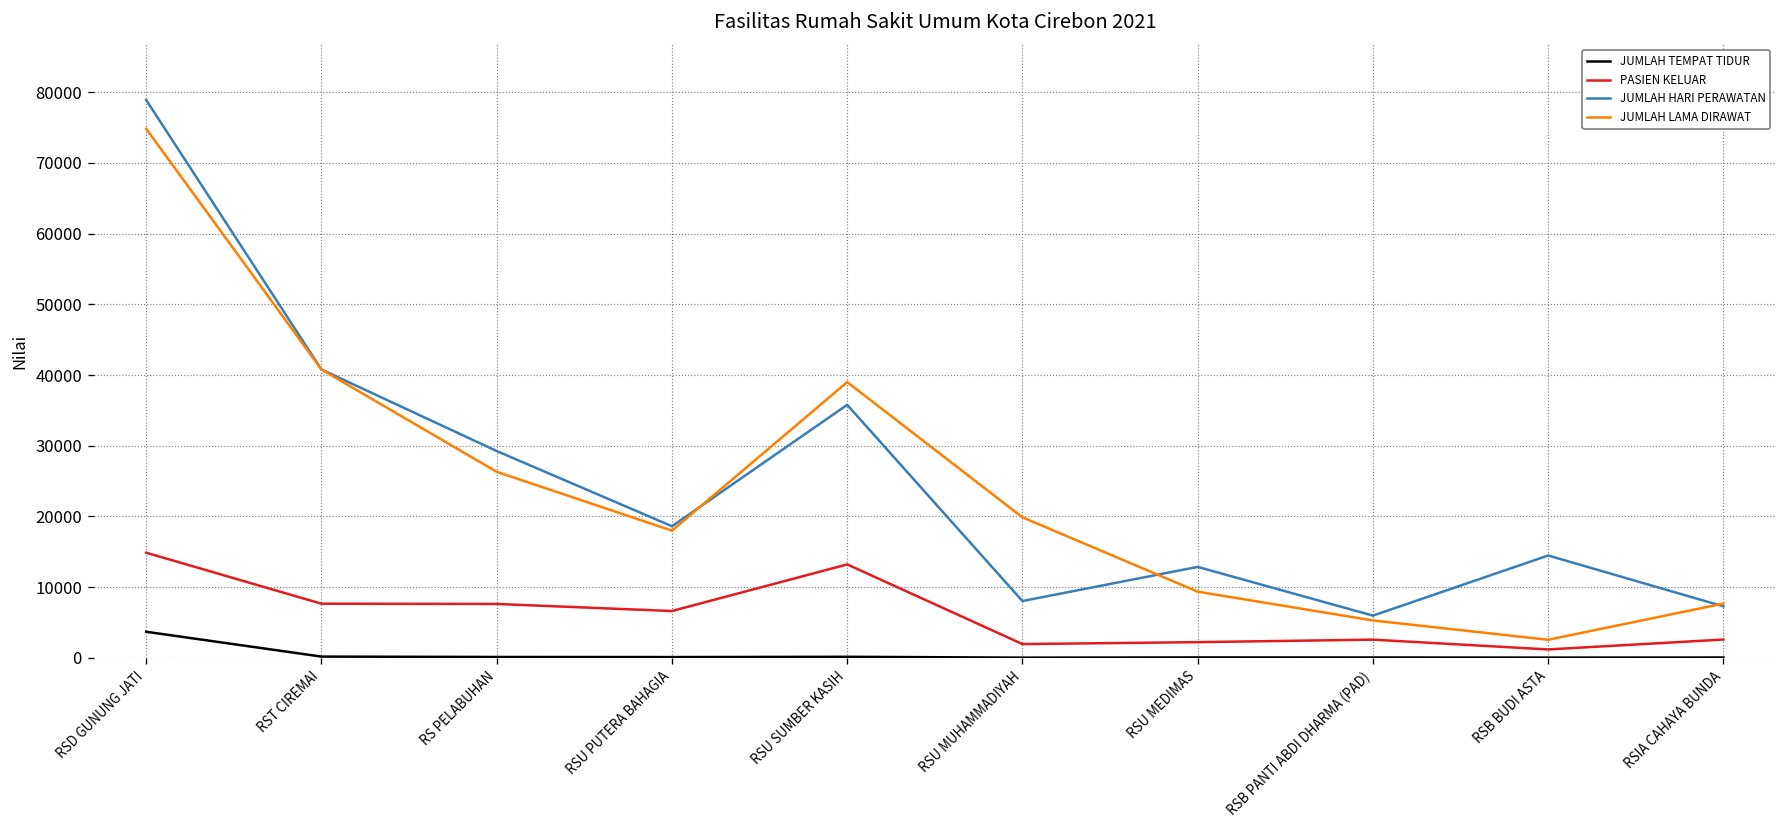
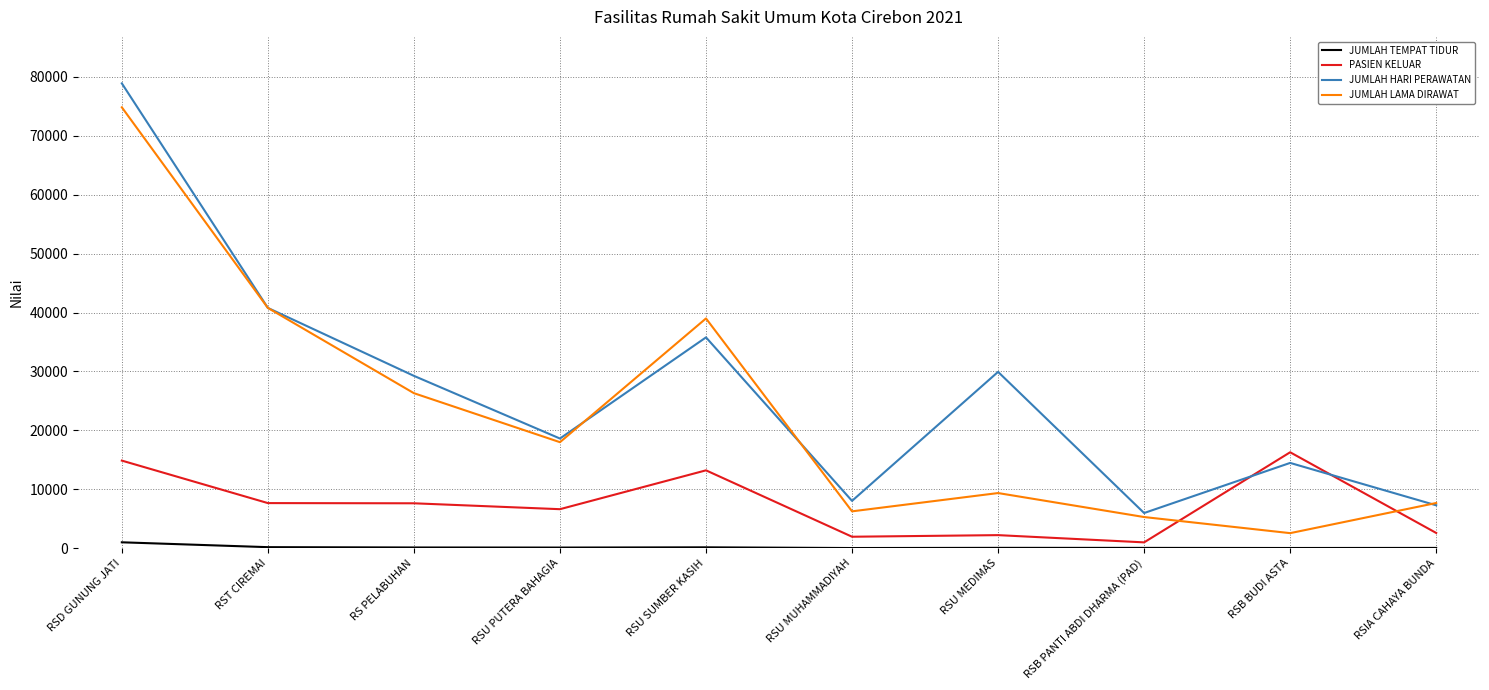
JUMLAH TEMPAT TIDUR, RSD GUNUNG JATI: 4000 -> 1000
JUMLAH LAMA DIRAWAT, RSU MUHAMMADIYAH: 20000 -> 6000
JUMLAH HARI PERAWATAN, RSU MEDIMAS: 13000 -> 30000
PASIEN KELUAR, RSB PANTI ABDI DHARMA (PAD): 3000 -> 1000
PASIEN KELUAR, RSB BUDI ASTA: 1000 -> 16000
